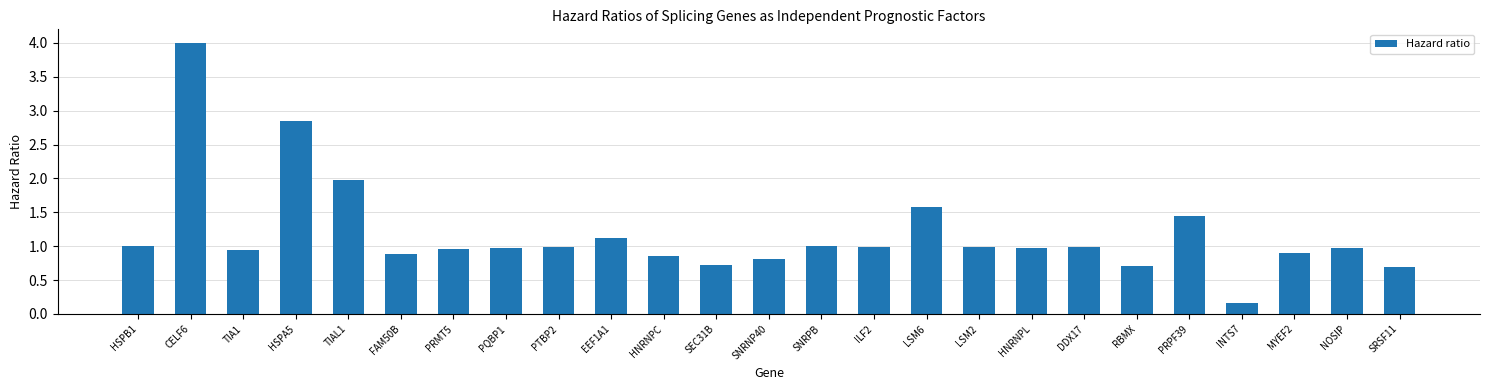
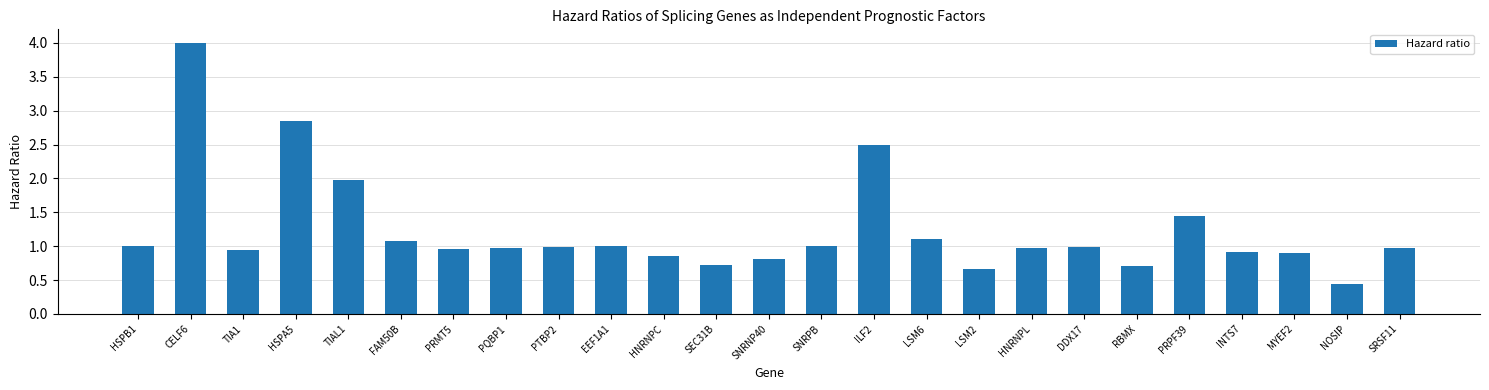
FAM50B: 0.9 -> 1.1
EEF1A1: 1.1 -> 1.0
ILF2: 1.0 -> 2.5
LSM6: 1.6 -> 1.1
LSM2: 1.0 -> 0.7
INTS7: 0.2 -> 0.9
NOSIP: 1.0 -> 0.4
SRSF11: 0.7 -> 1.0
